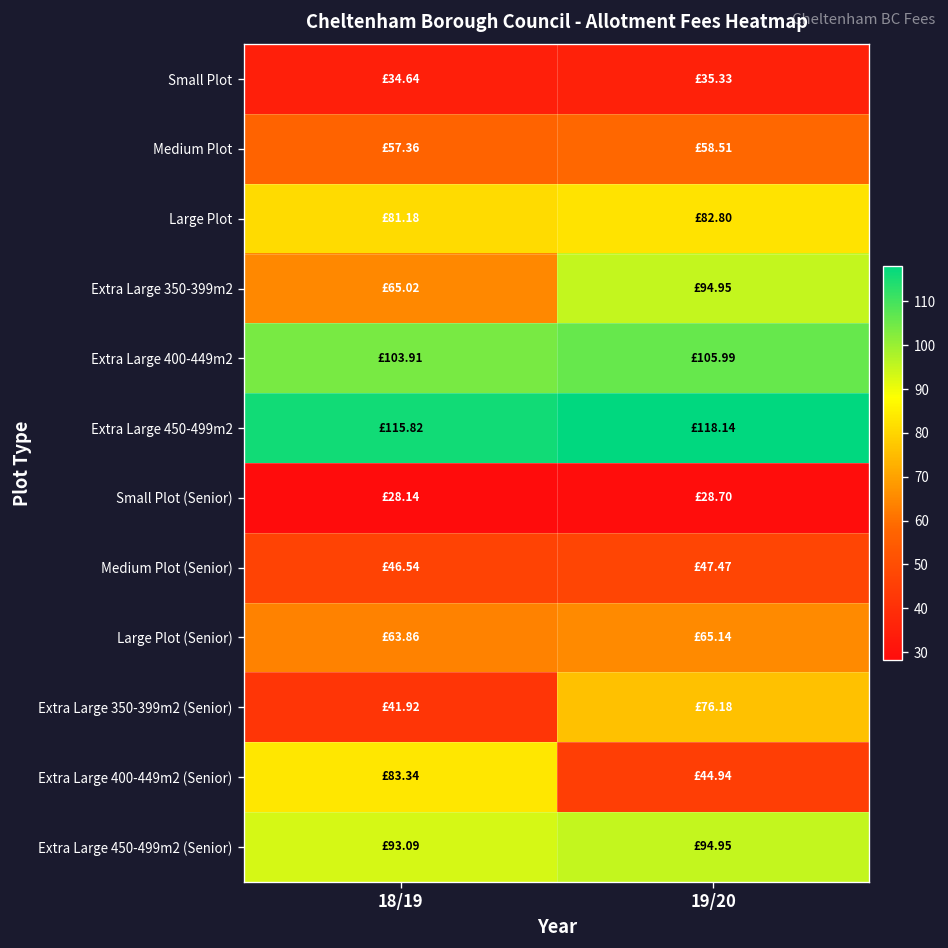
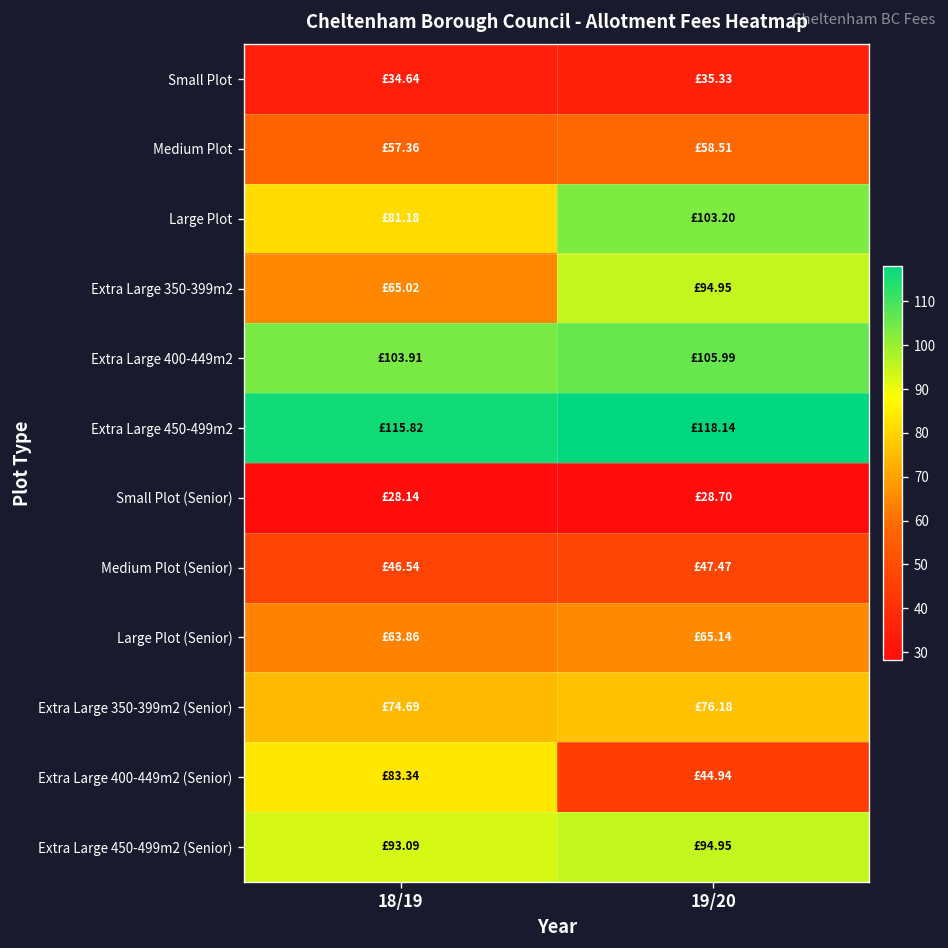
Large Plot, 19/20: £82.80 -> £103.20
Extra Large 350-399m2 (Senior), 18/19: £41.92 -> £74.69
